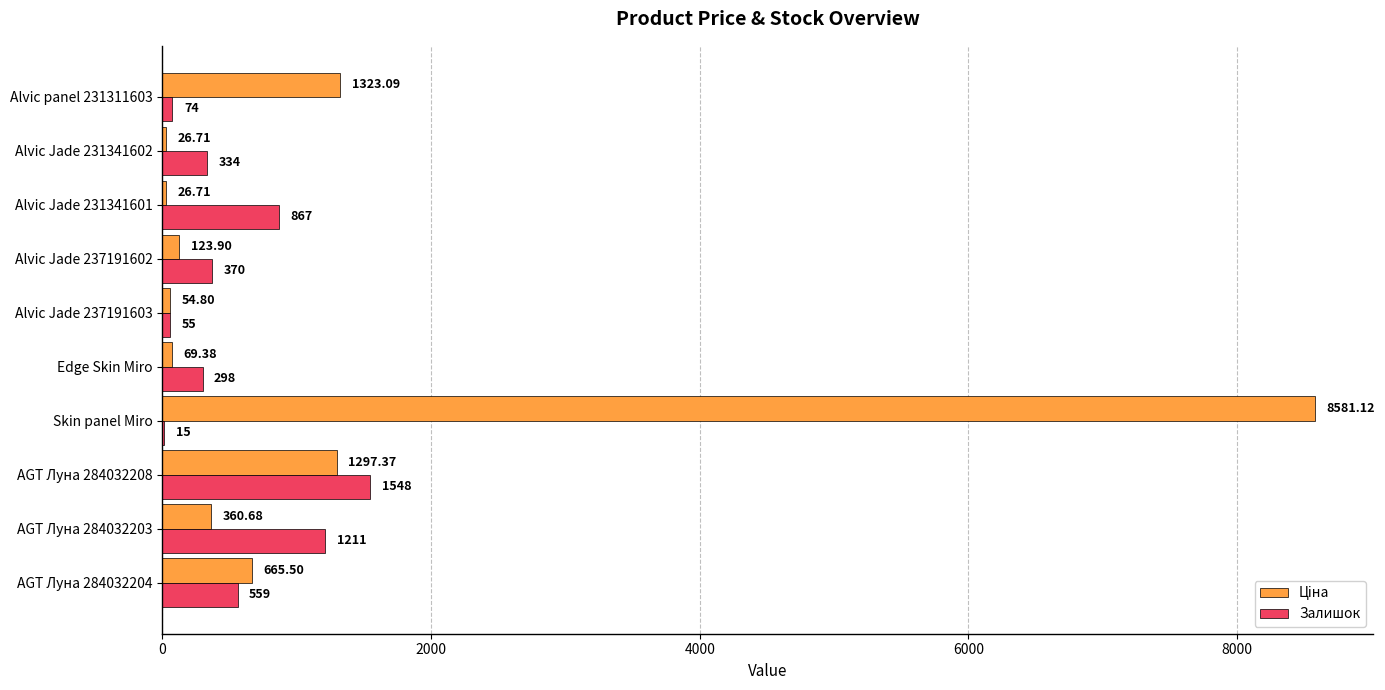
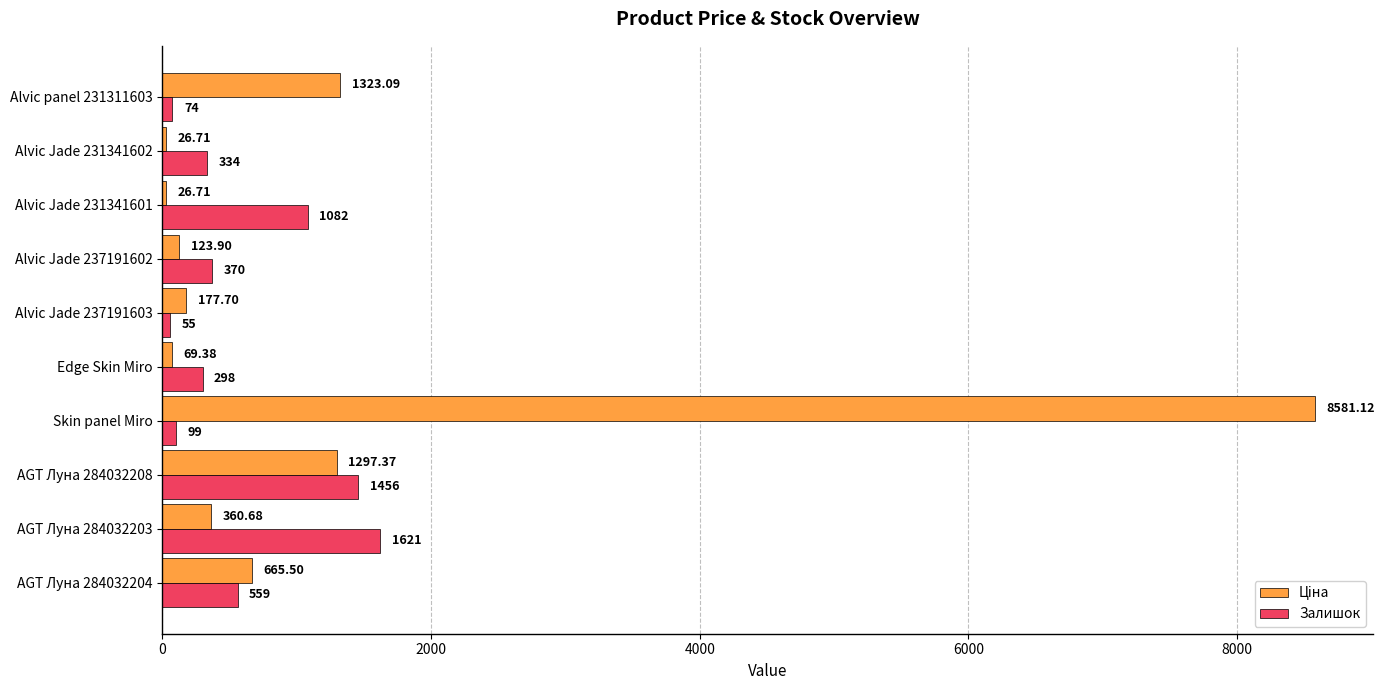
Залишок, Alvic Jade 231341601: 867 -> 1082
Ціна, Alvic Jade 237191603: 54.80 -> 177.70
Залишок, Skin panel Miro: 15 -> 99
Залишок, AGT Луна 284032208: 1548 -> 1456
Залишок, AGT Луна 284032203: 1211 -> 1621
